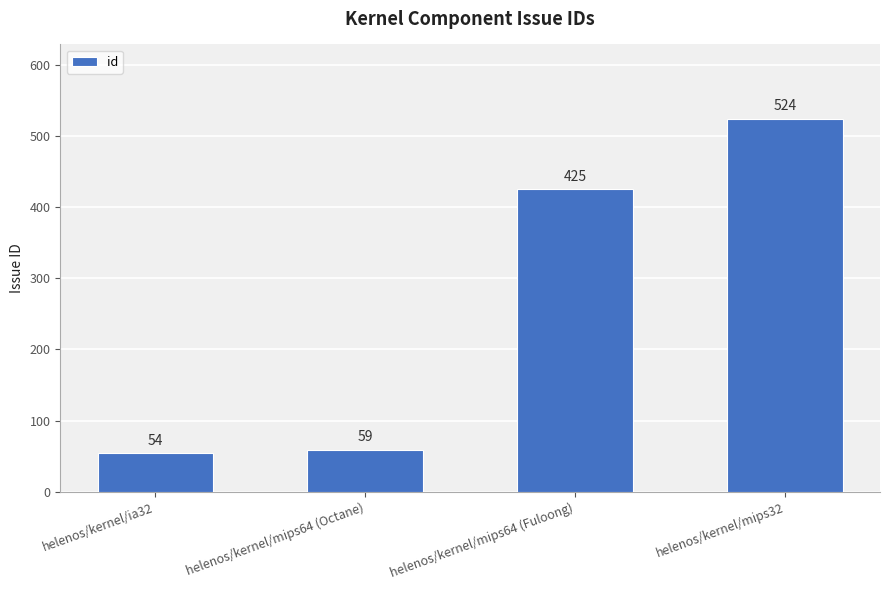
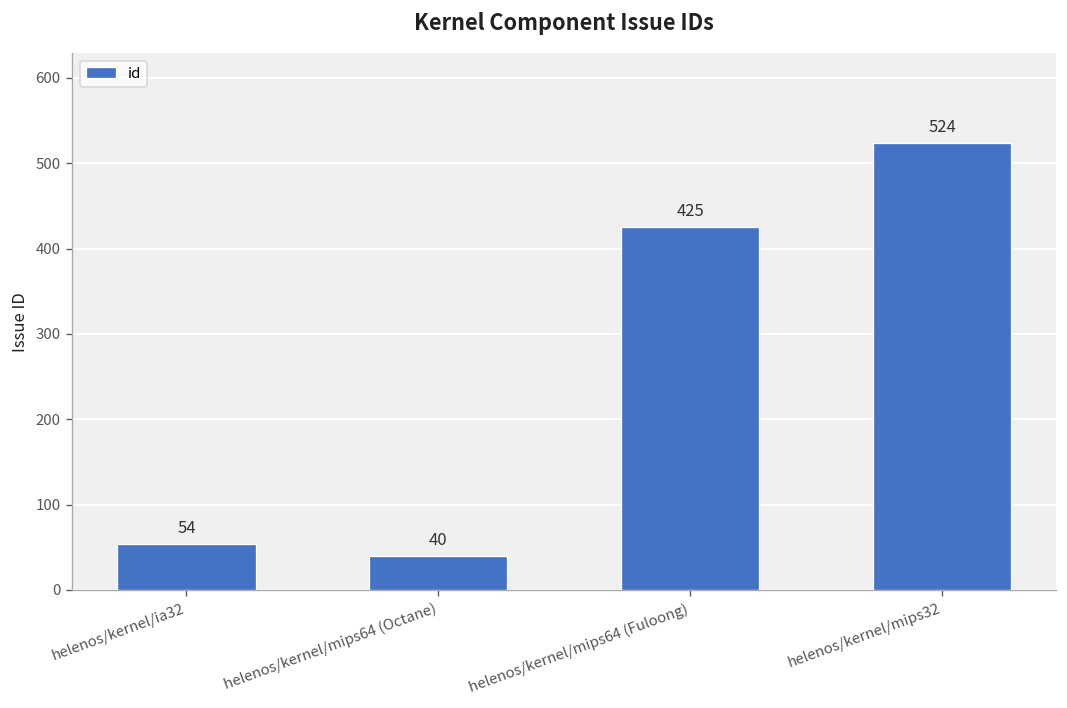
helenos/kernel/mips64 (Octane): 59 -> 40
